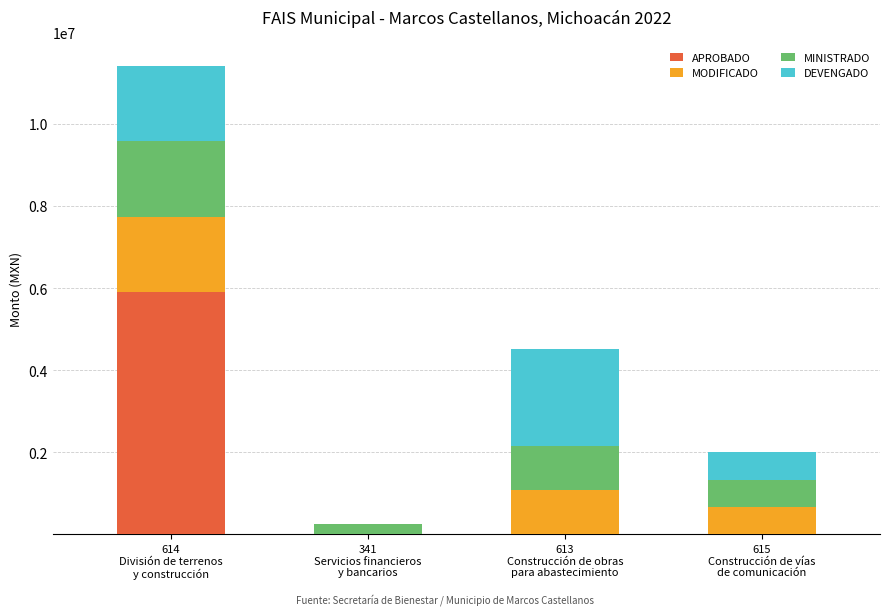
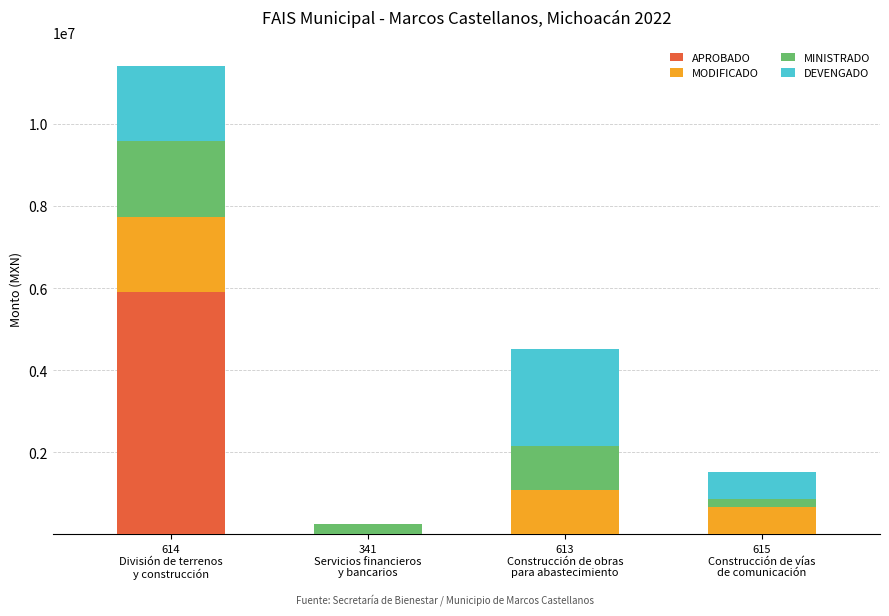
MINISTRADO, 615 Construcción de vías de comunicación: 700000 -> 200000
